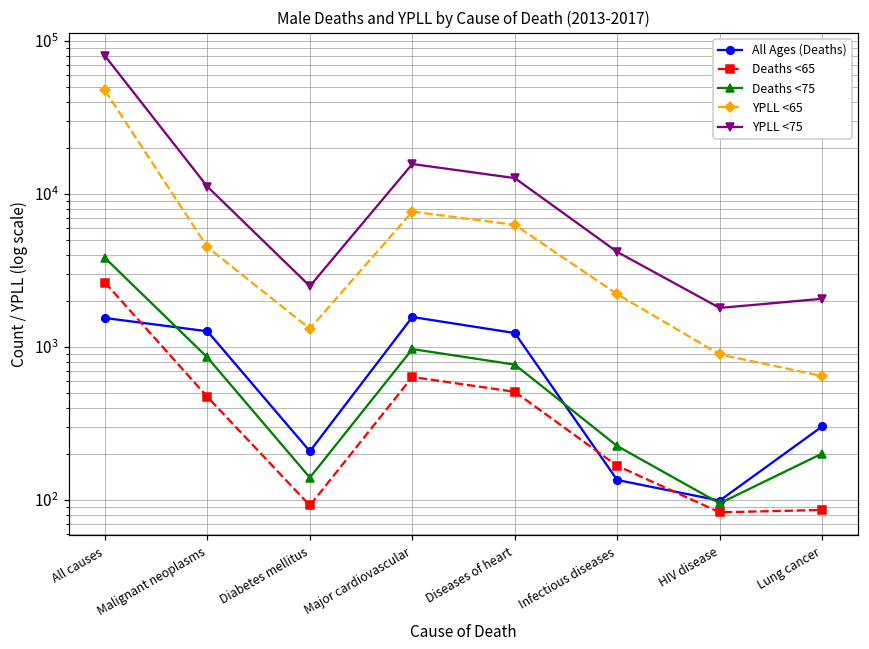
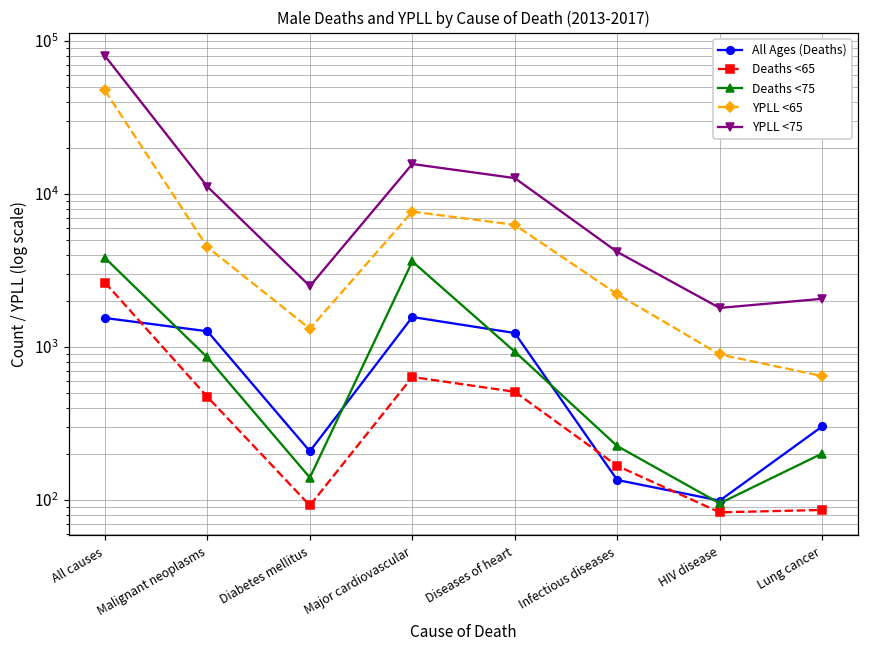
Deaths <75, Major cardiovascular: 1000 -> 3600
Deaths <75, Diseases of heart: 800 -> 900
